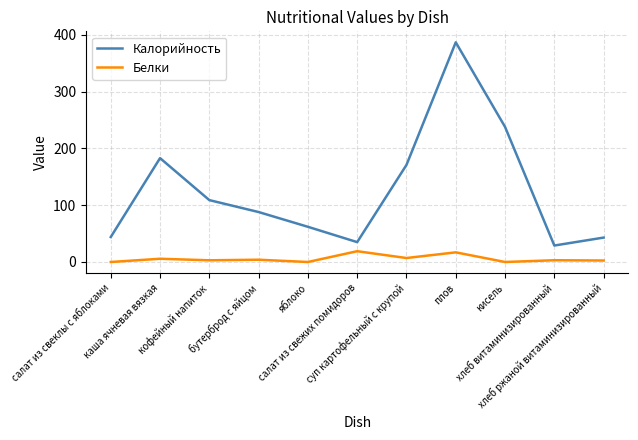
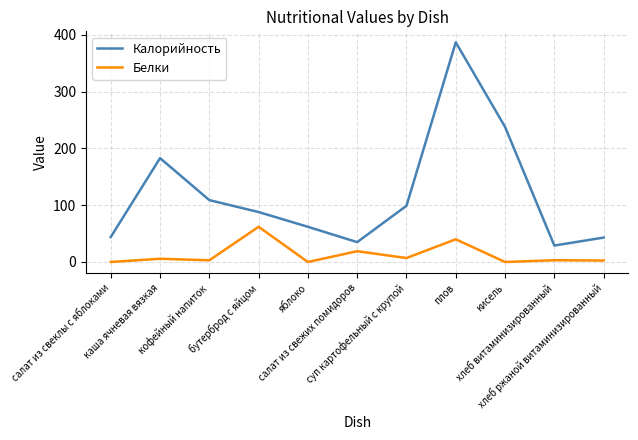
Белки, бутерброд с яйцом: 0 -> 60
Калорийность, суп картофельный с крупой: 170 -> 100
Белки, плов: 20 -> 40
